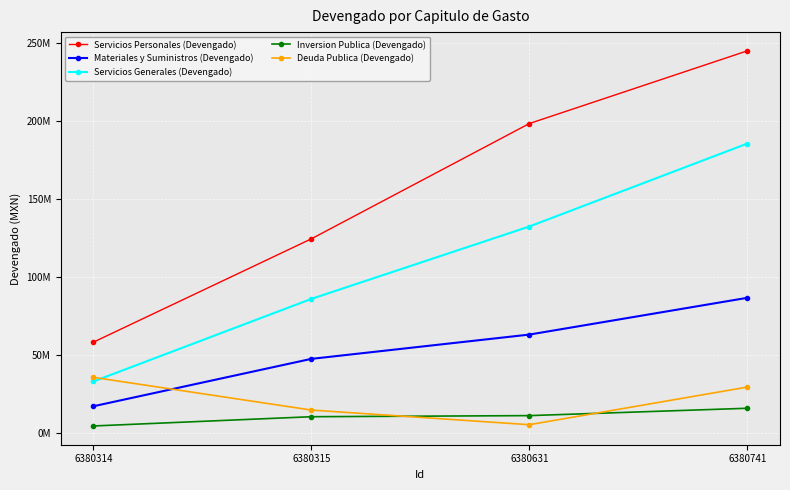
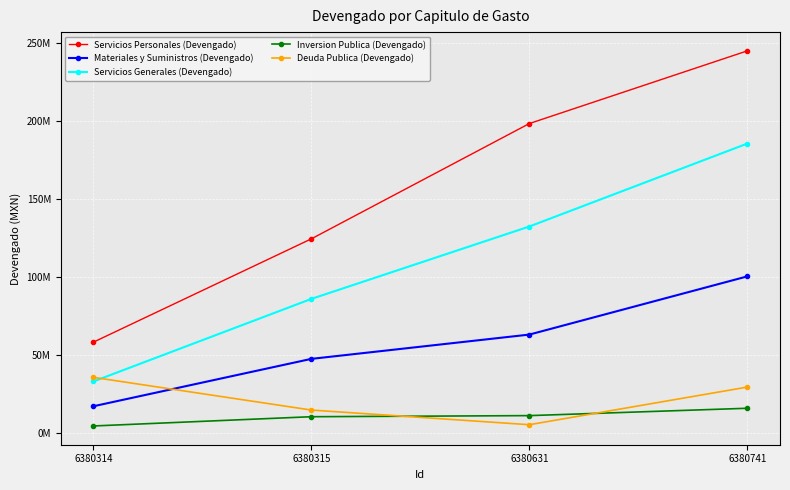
Materiales y Suministros (Devengado), 6380741: 87000000 -> 100000000
